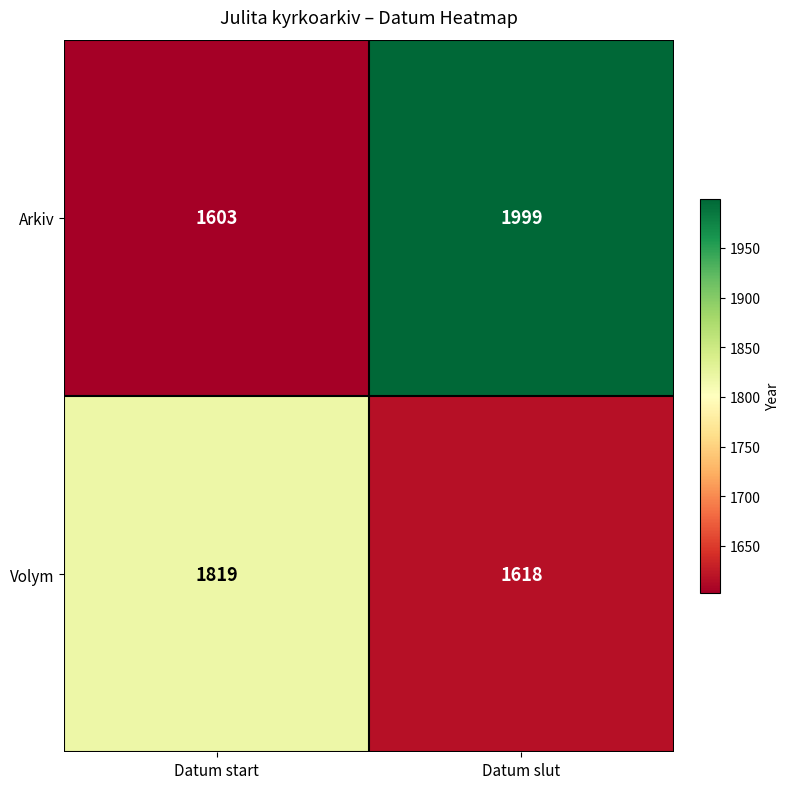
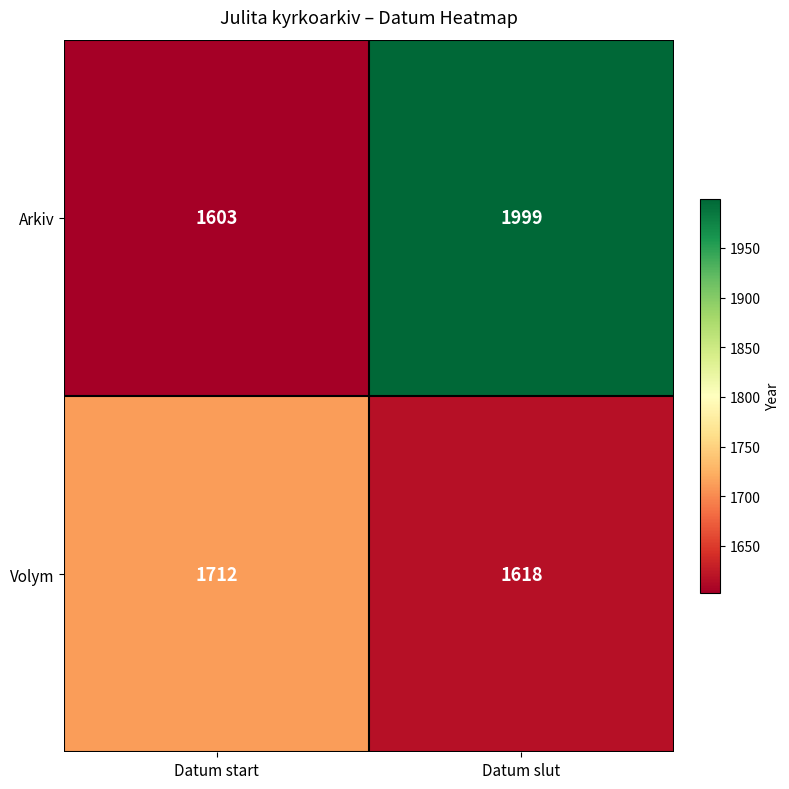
Volym, Datum start: 1819 -> 1712
